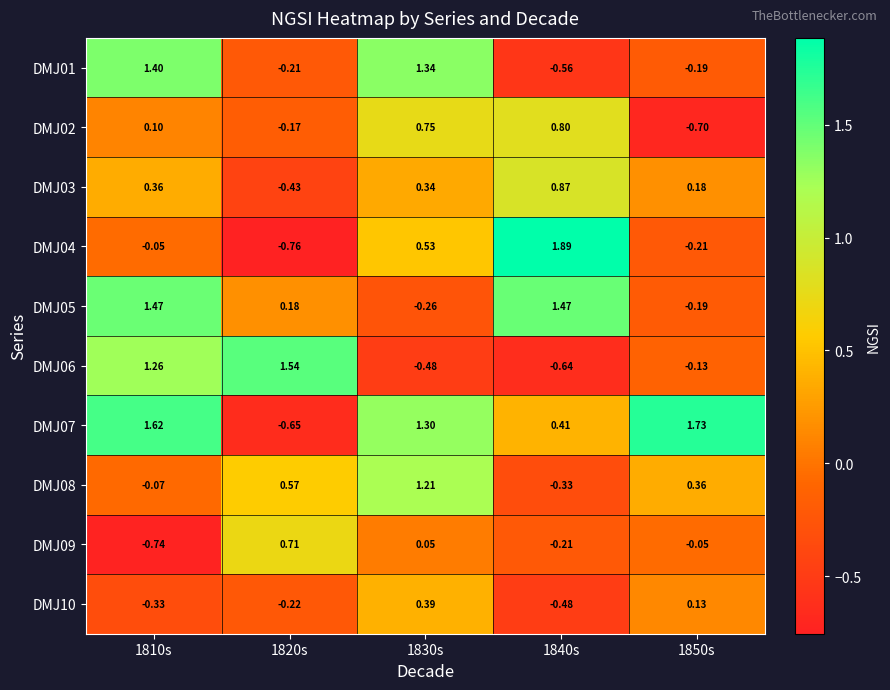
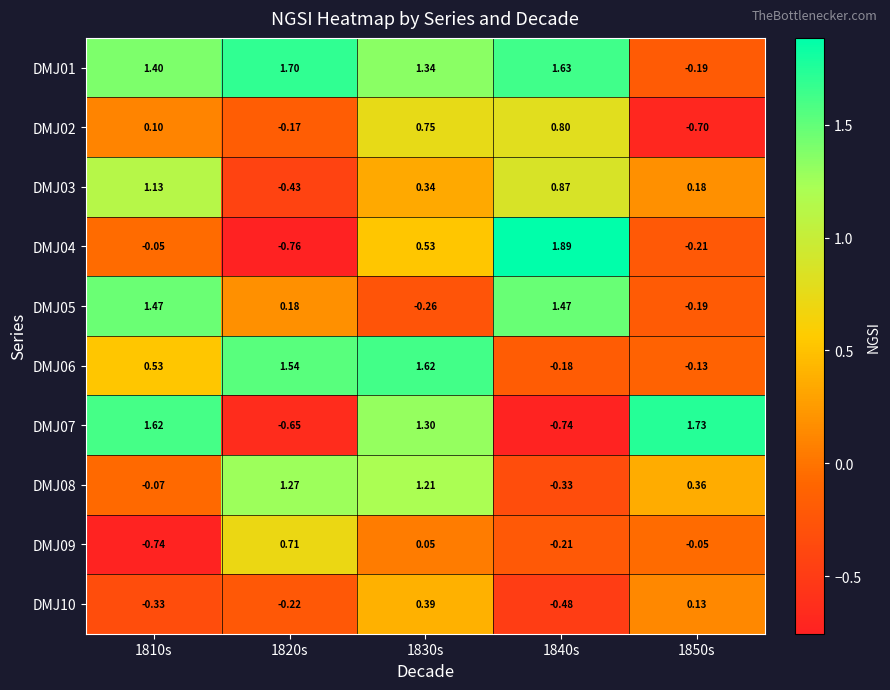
DMJ01, 1820s: -0.21 -> 1.70
DMJ01, 1840s: -0.56 -> 1.63
DMJ03, 1810s: 0.36 -> 1.13
DMJ06, 1810s: 1.26 -> 0.53
DMJ06, 1830s: -0.48 -> 1.62
DMJ06, 1840s: -0.64 -> -0.18
DMJ07, 1840s: 0.41 -> -0.74
DMJ08, 1820s: 0.57 -> 1.27
